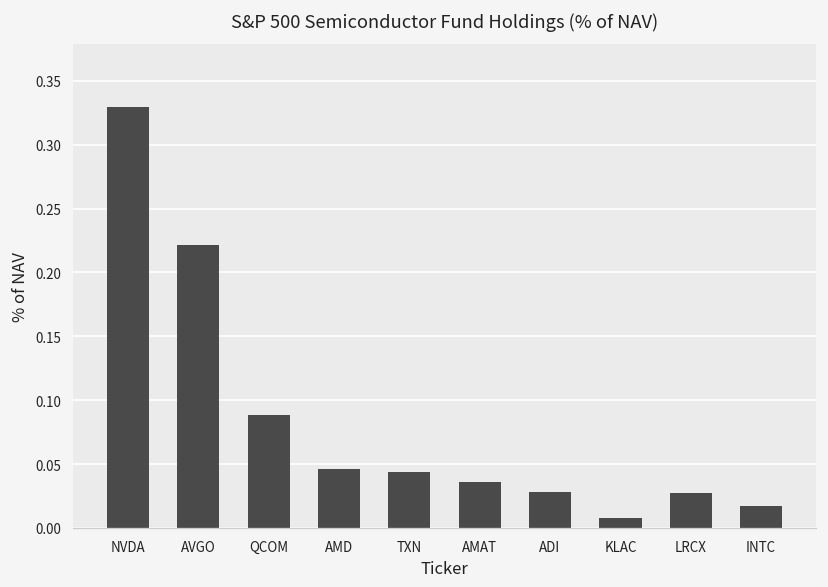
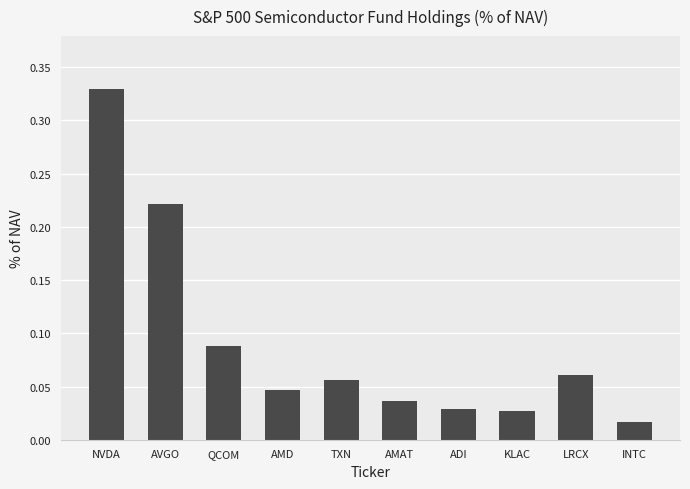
TXN: 0.044 -> 0.056
KLAC: 0.008 -> 0.027
LRCX: 0.027 -> 0.061
